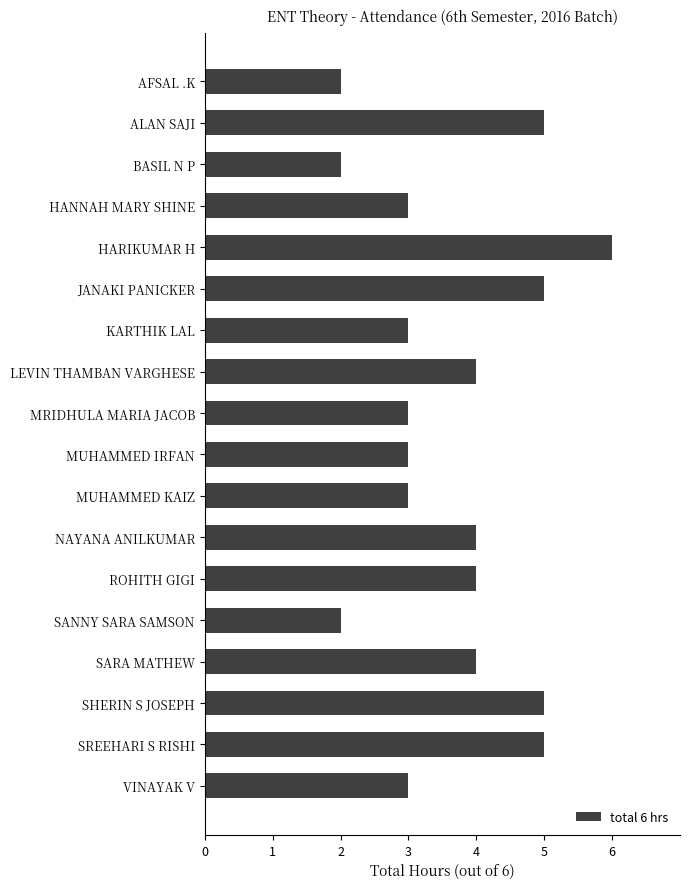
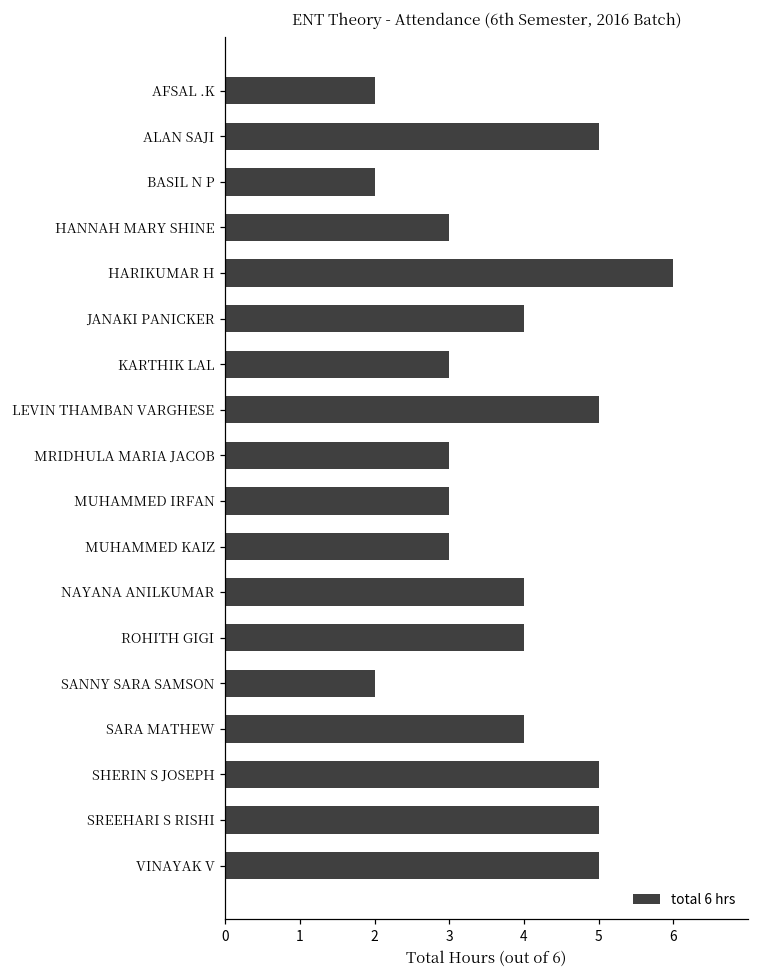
JANAKI PANICKER: 5 -> 4
LEVIN THAMBAN VARGHESE: 4 -> 5
VINAYAK V: 3 -> 5
